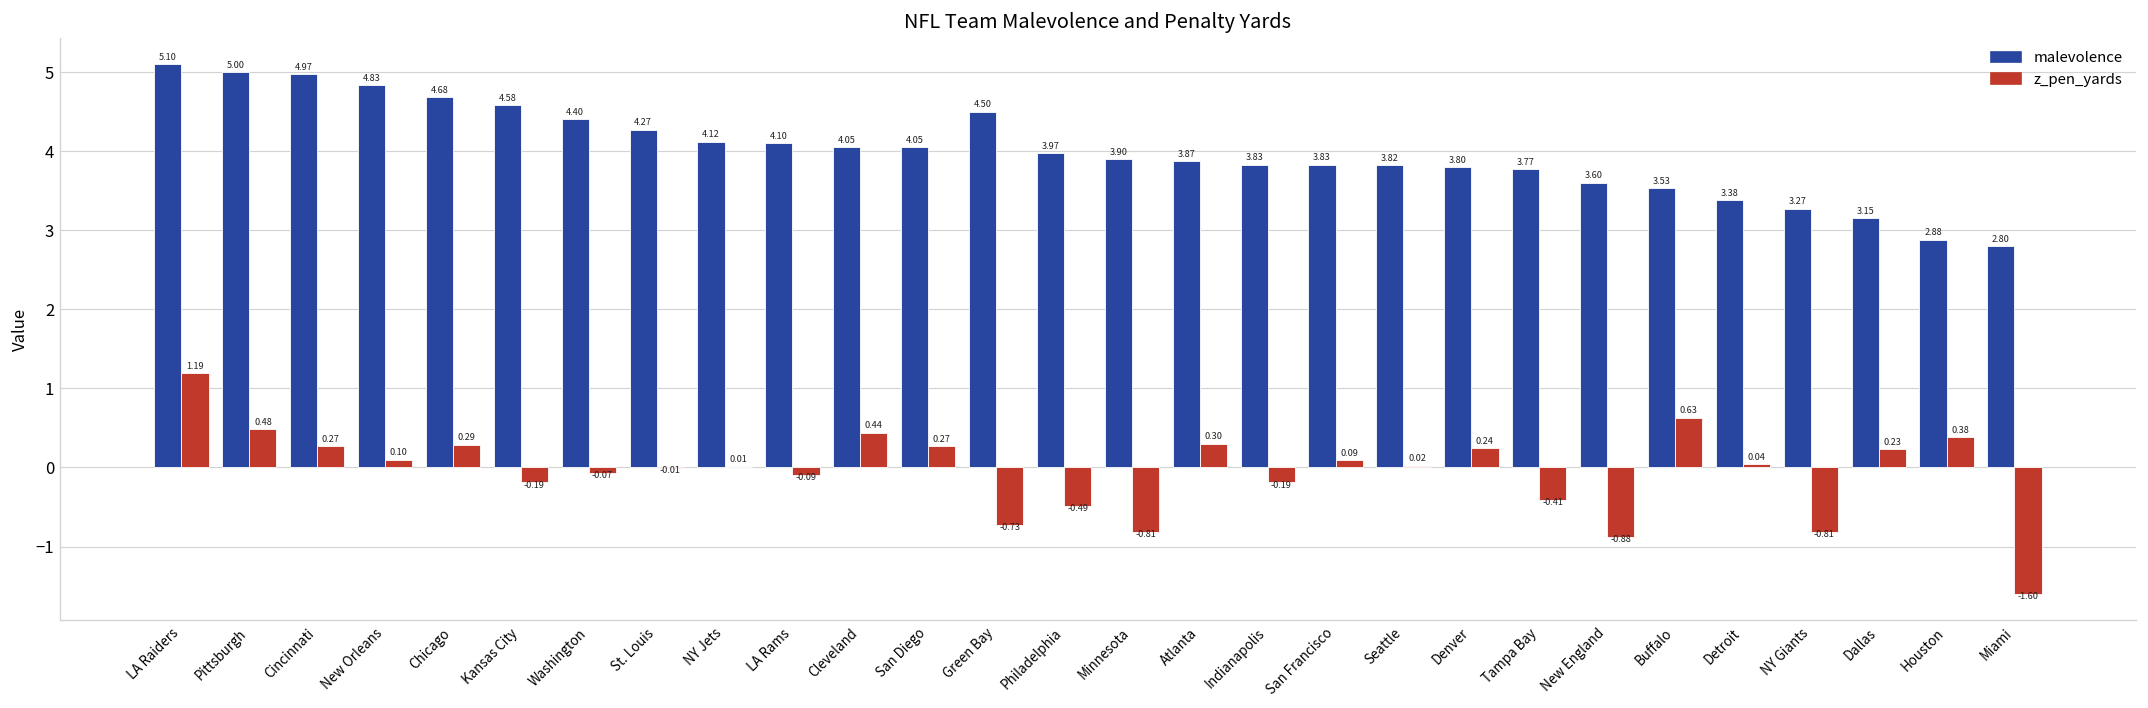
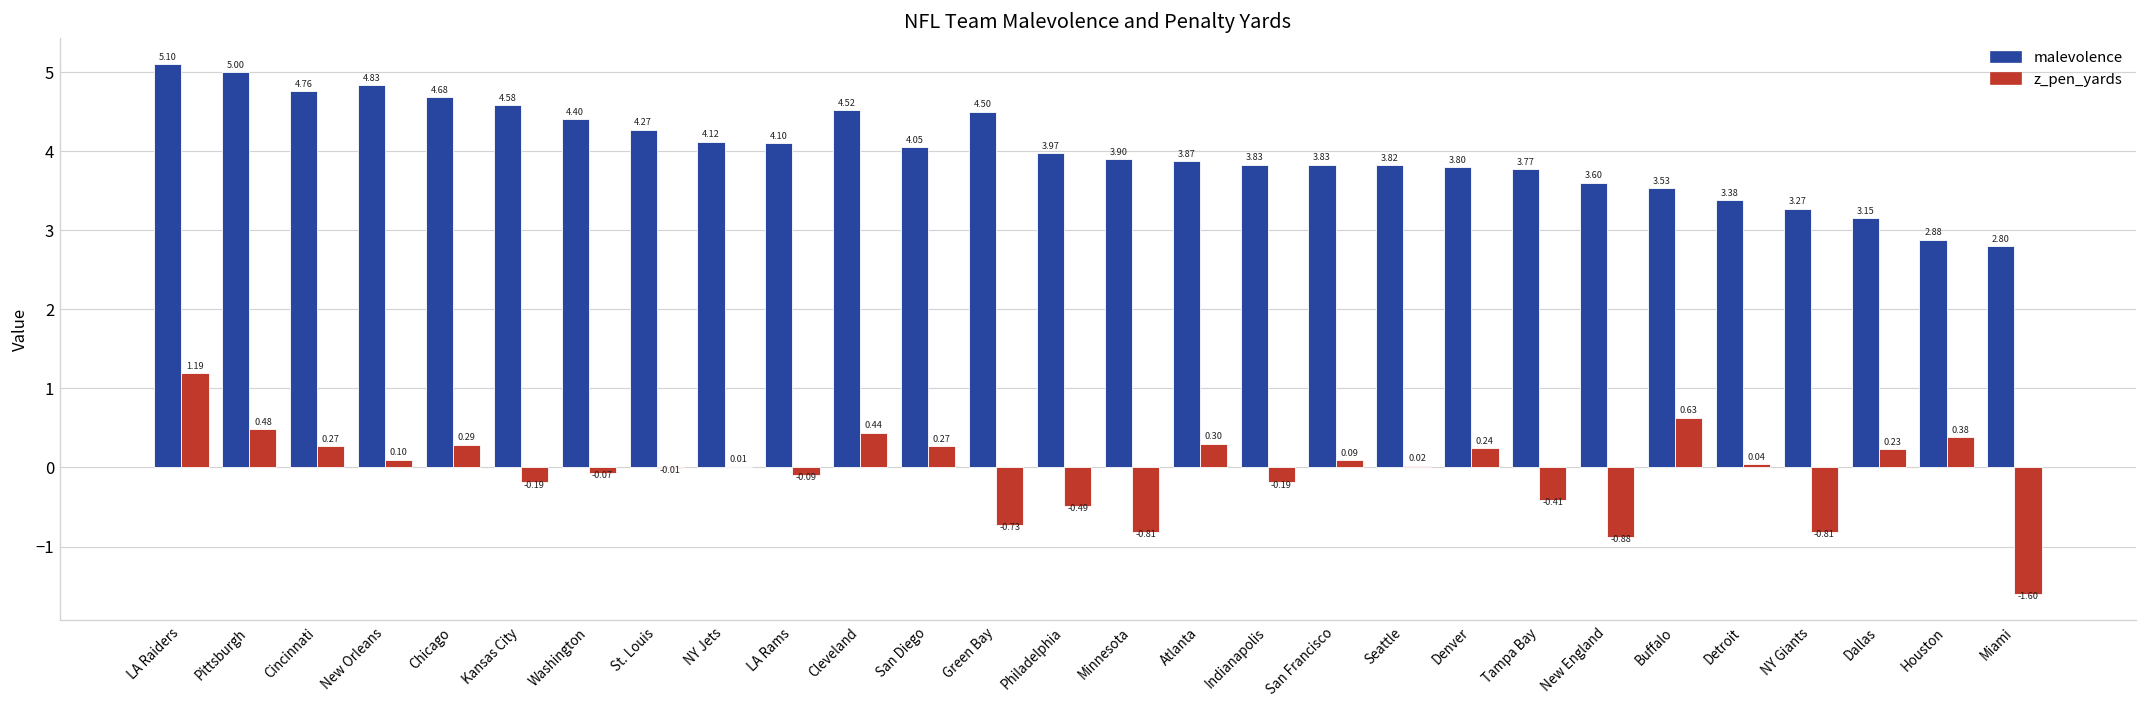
malevolence, Cincinnati: 4.97 -> 4.76
malevolence, Cleveland: 4.05 -> 4.52
